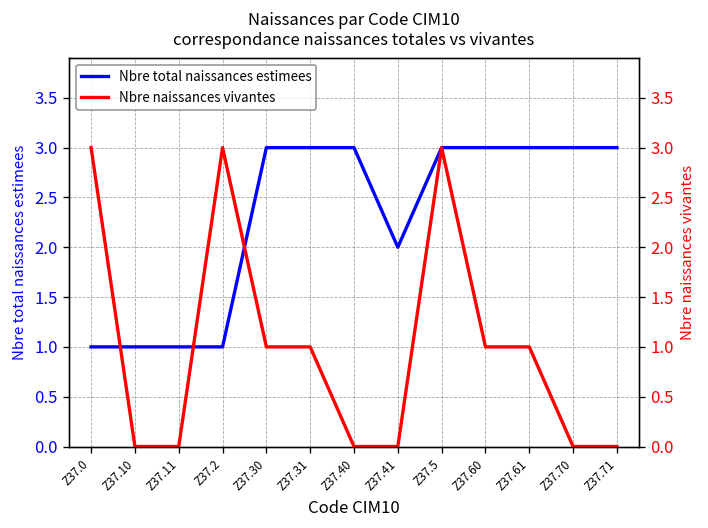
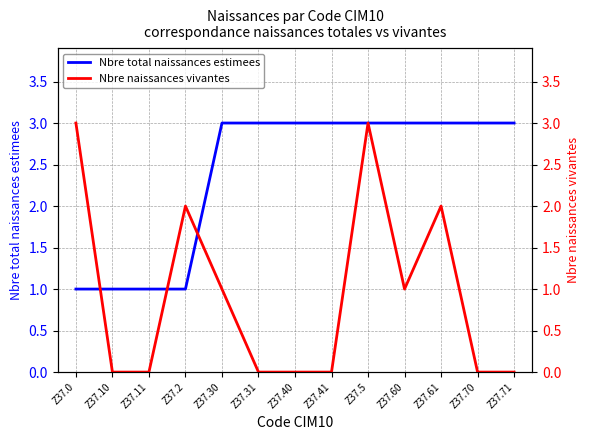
Nbre total naissances estimees, Z37.41: 2 -> 3
Nbre naissances vivantes, Z37.2: 3 -> 2
Nbre naissances vivantes, Z37.31: 1 -> 0
Nbre naissances vivantes, Z37.61: 1 -> 2
